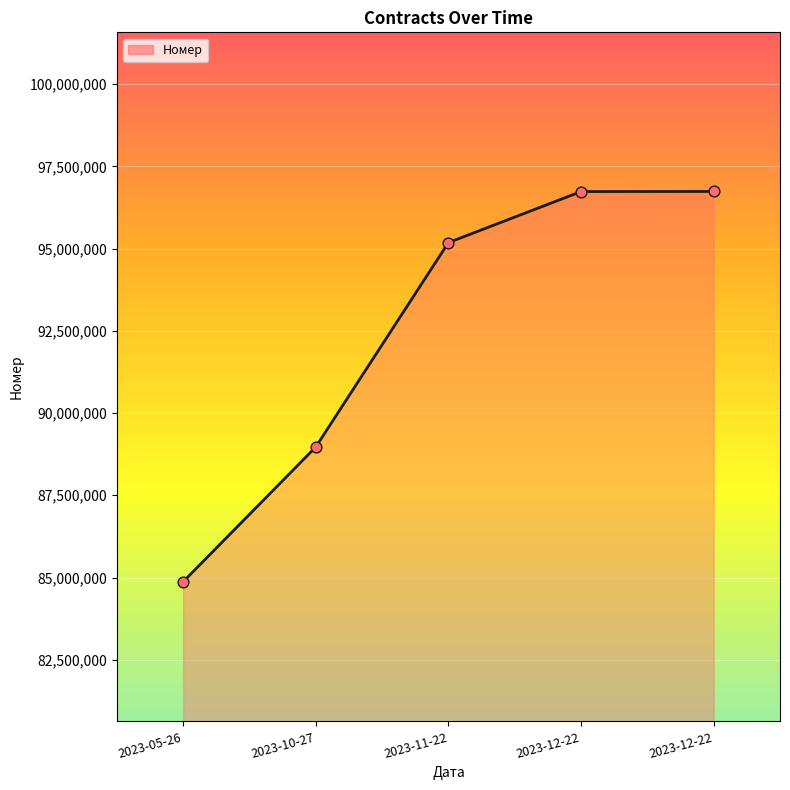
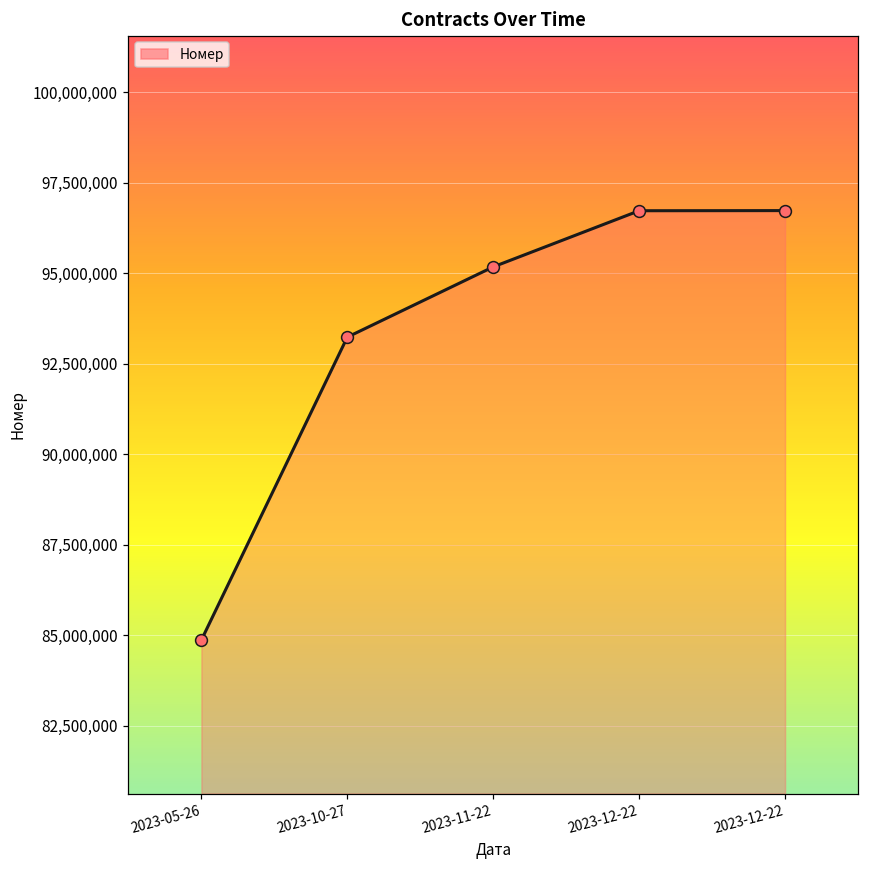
2023-10-27: 89,000,000 -> 93,200,000
